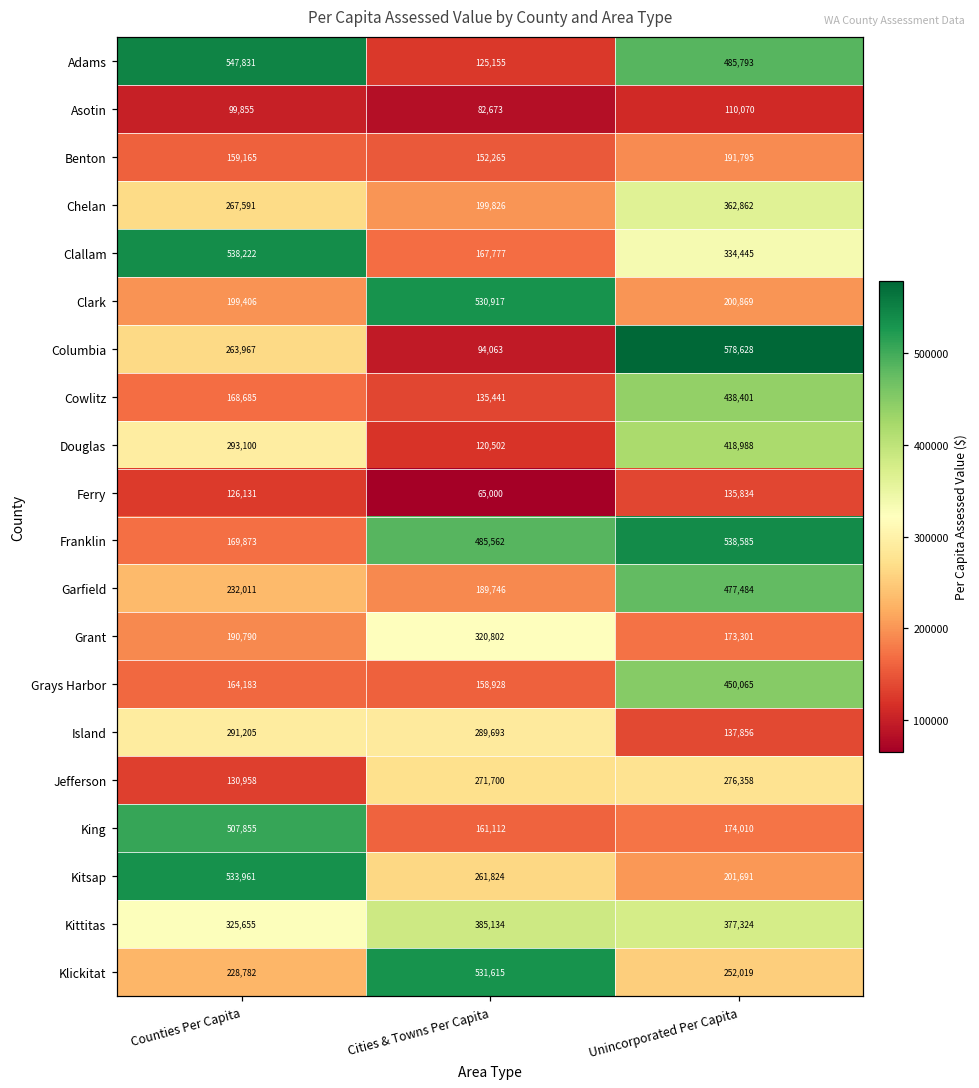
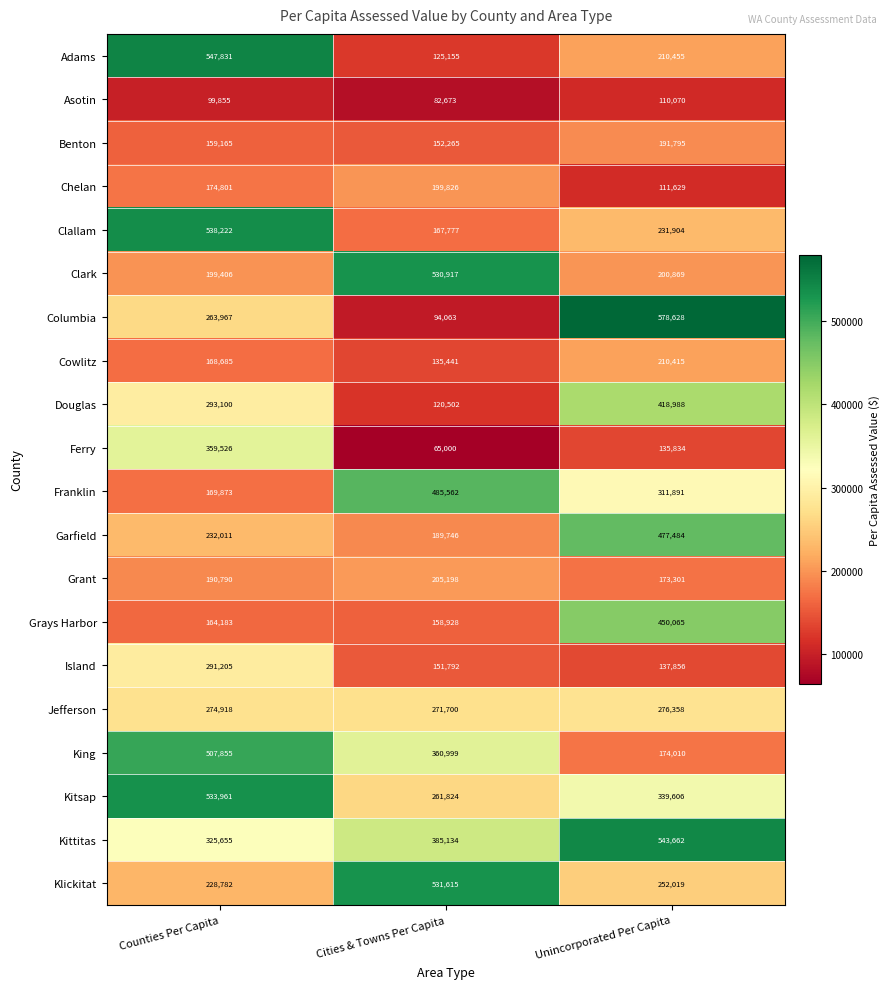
Adams, Unincorporated Per Capita: 485,793 -> 210,455
Chelan, Counties Per Capita: 267,591 -> 174,801
Chelan, Unincorporated Per Capita: 362,862 -> 111,629
Clallam, Unincorporated Per Capita: 334,445 -> 231,904
Cowlitz, Unincorporated Per Capita: 438,401 -> 210,415
Ferry, Counties Per Capita: 126,131 -> 359,526
Franklin, Unincorporated Per Capita: 538,585 -> 311,891
Grant, Cities & Towns Per Capita: 320,802 -> 205,198
Island, Cities & Towns Per Capita: 289,693 -> 151,792
Jefferson, Counties Per Capita: 130,958 -> 274,918
King, Cities & Towns Per Capita: 161,112 -> 360,999
Kitsap, Unincorporated Per Capita: 201,691 -> 339,606
Kittitas, Unincorporated Per Capita: 377,324 -> 543,662
